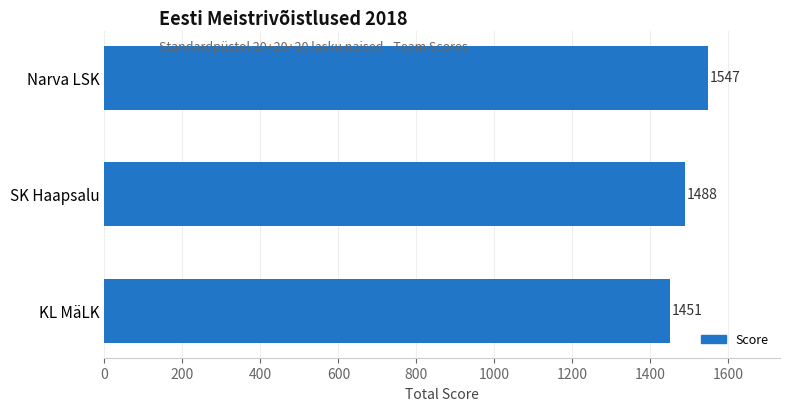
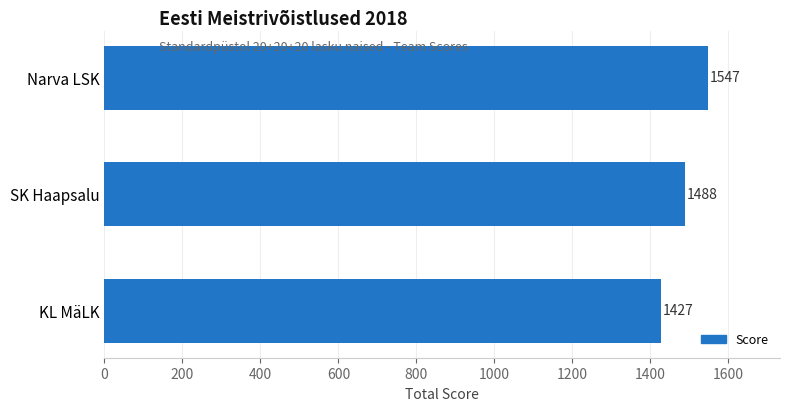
KL MäLK: 1451 -> 1427
